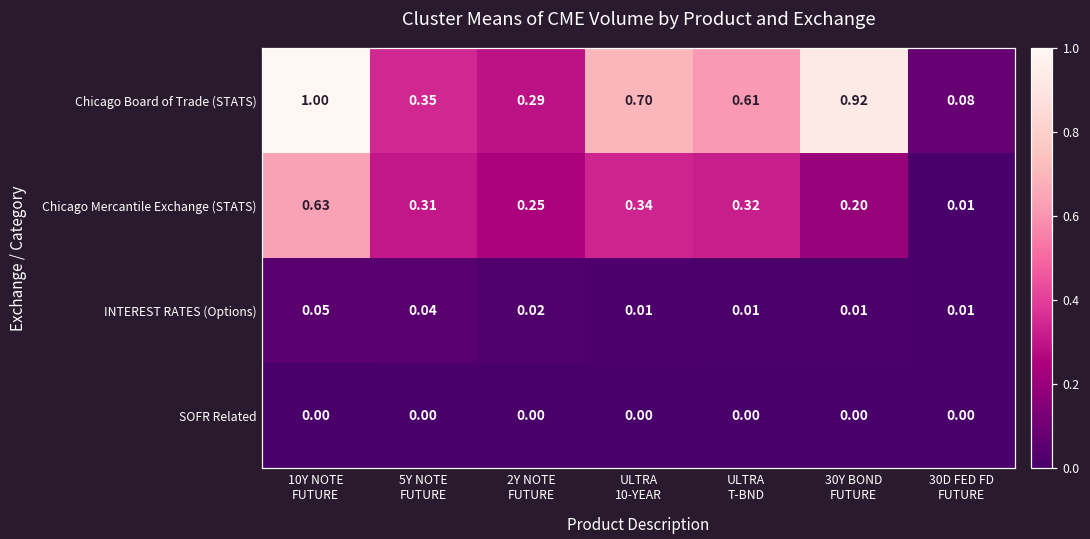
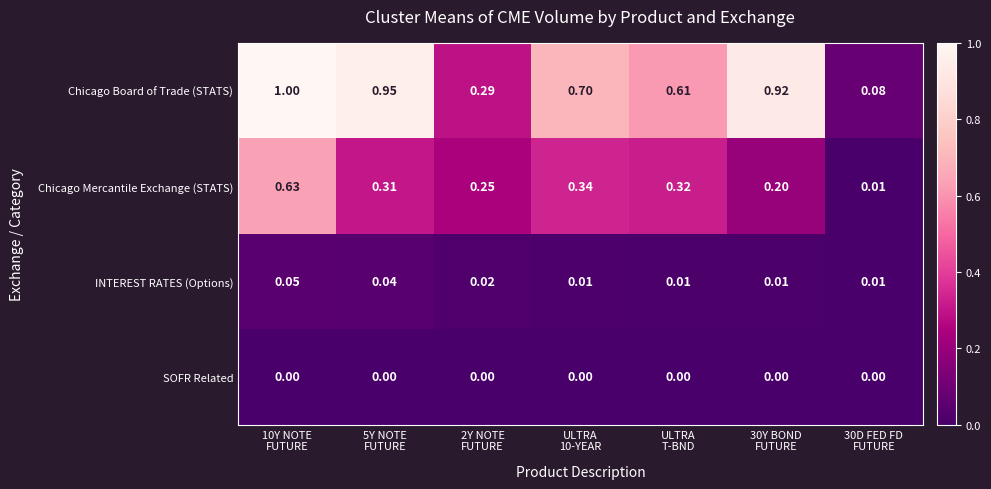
Chicago Board of Trade (STATS), 5Y NOTE FUTURE: 0.35 -> 0.95
